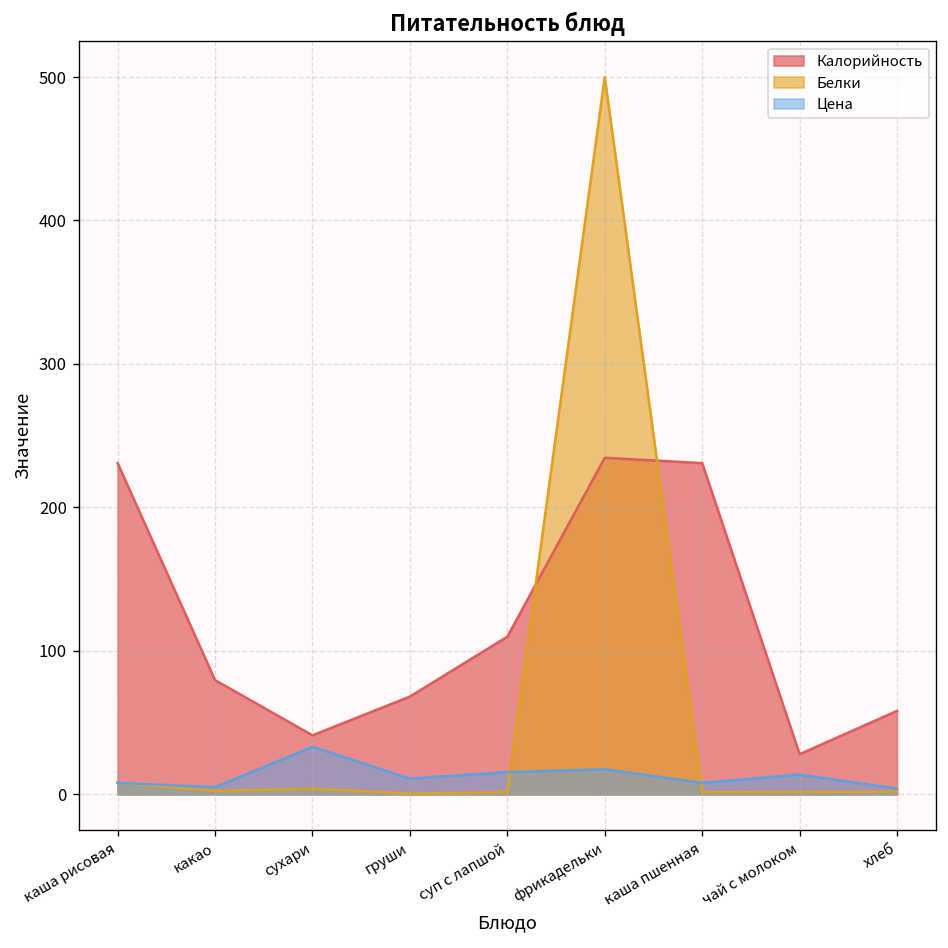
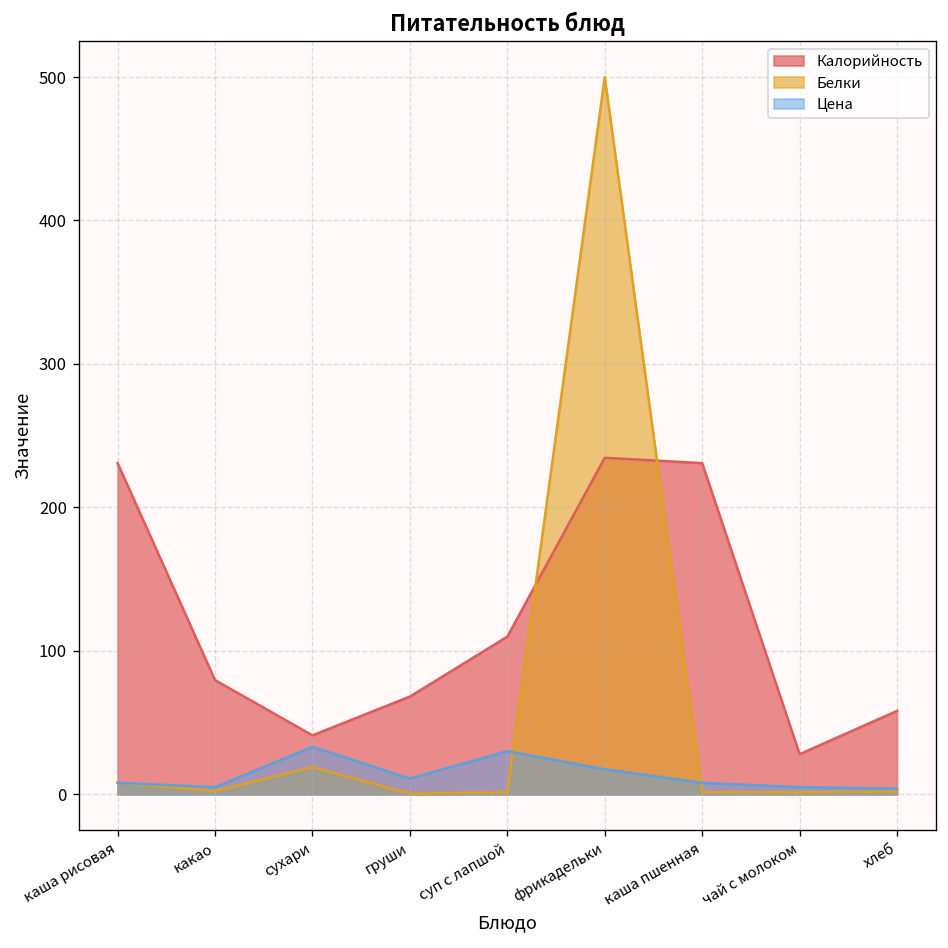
Белки, сухари: 4 -> 19
Цена, суп с лапшой: 16 -> 30
Цена, чай с молоком: 14 -> 5
